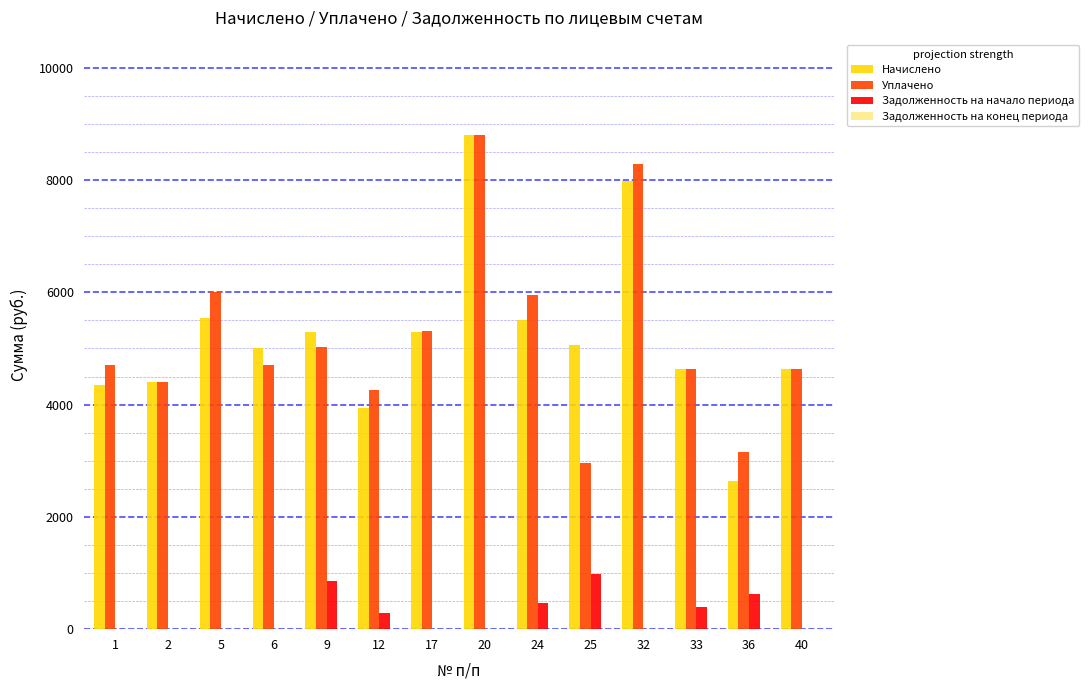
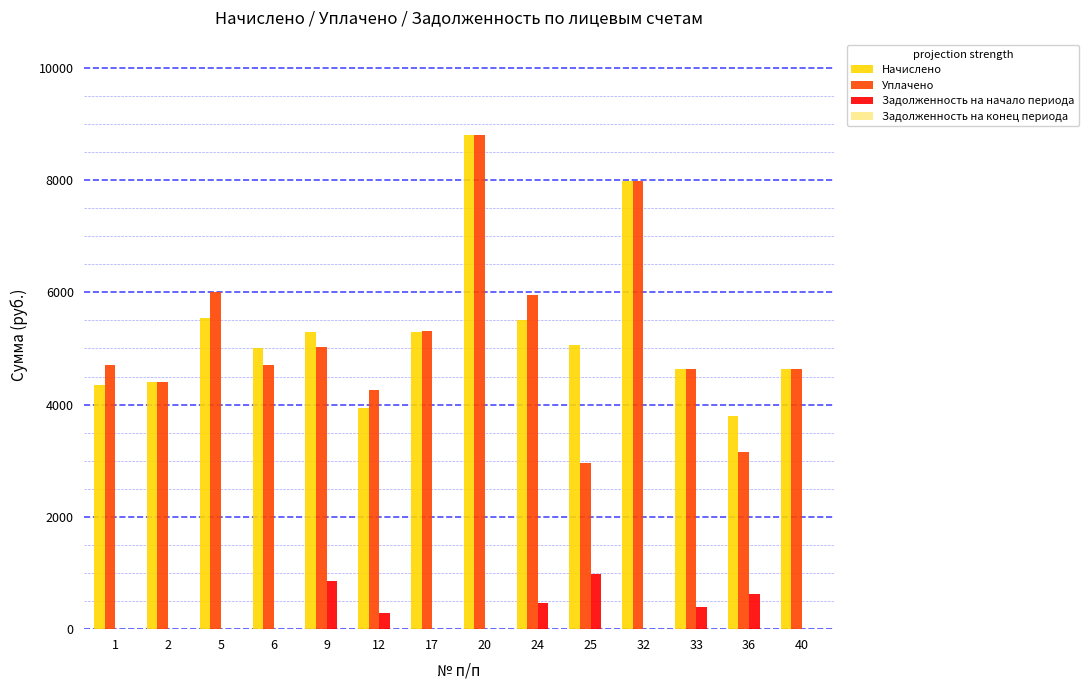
Уплачено, 32: 8300 -> 8000
Начислено, 36: 2600 -> 3800
